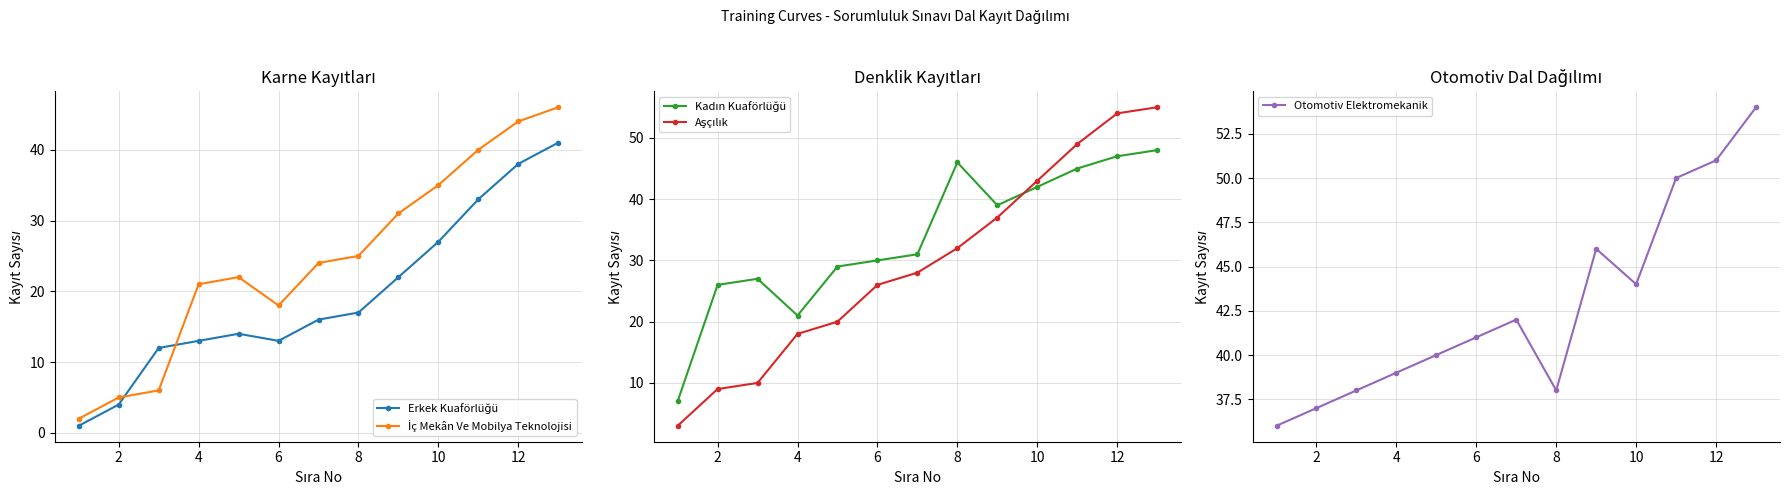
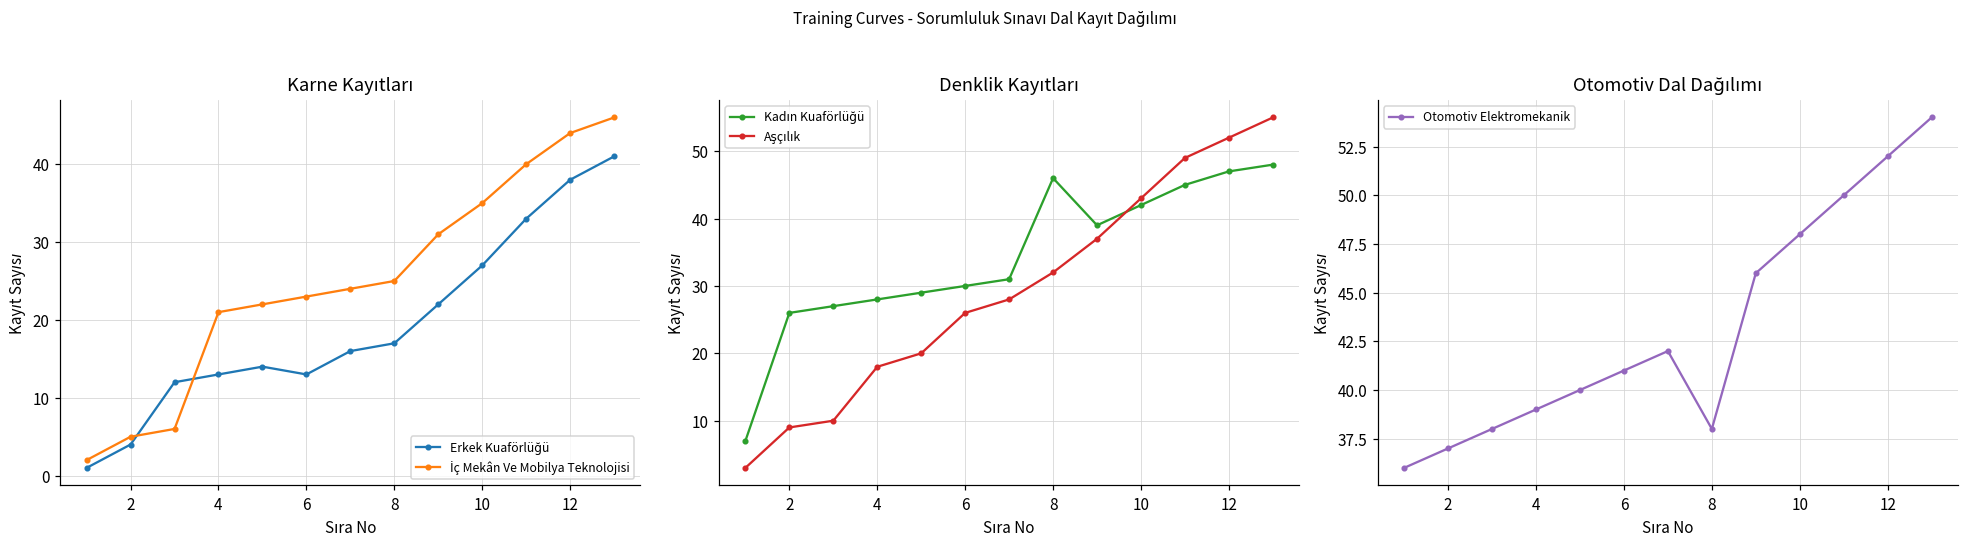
Karne Kayıtları, İç Mekân Ve Mobilya Teknolojisi, 6: 18 -> 23
Denklik Kayıtları, Kadın Kuaförlüğü, 4: 21 -> 28
Denklik Kayıtları, Aşçılık, 12: 54 -> 52
Otomotiv Dal Dağılımı, 10: 44 -> 48
Otomotiv Dal Dağılımı, 12: 51 -> 52
